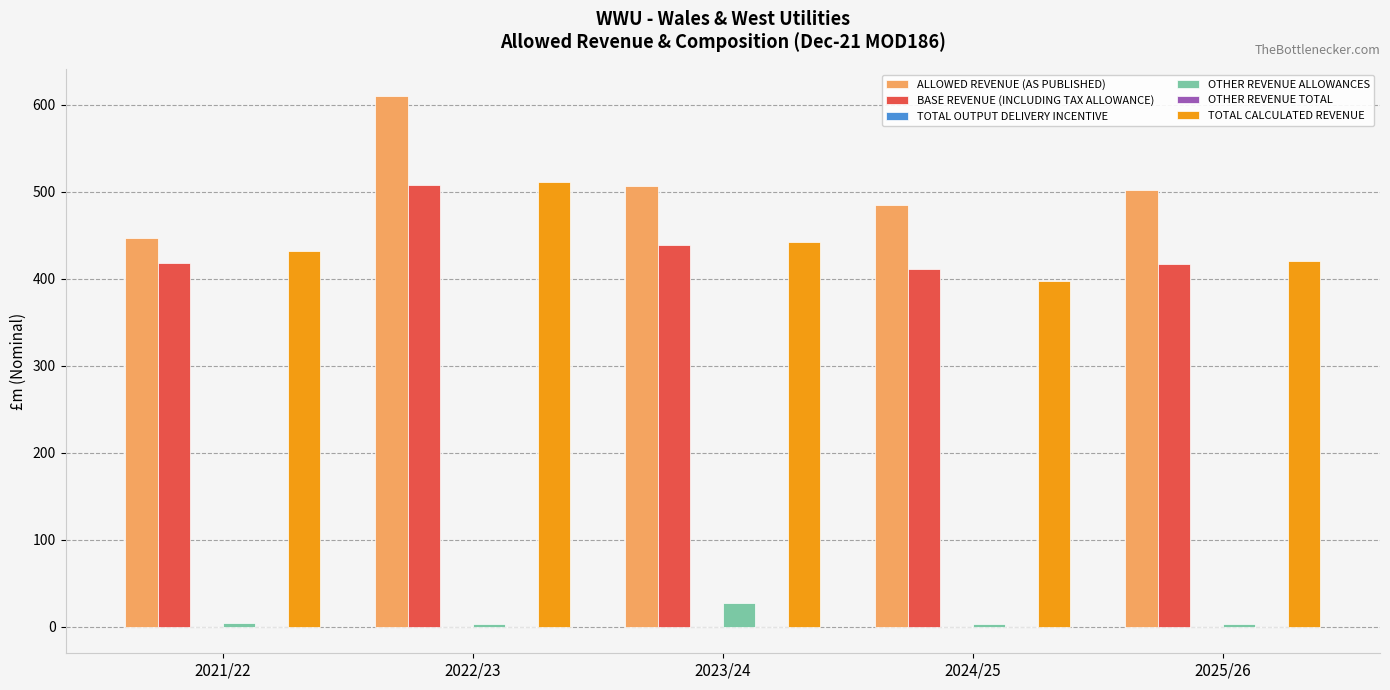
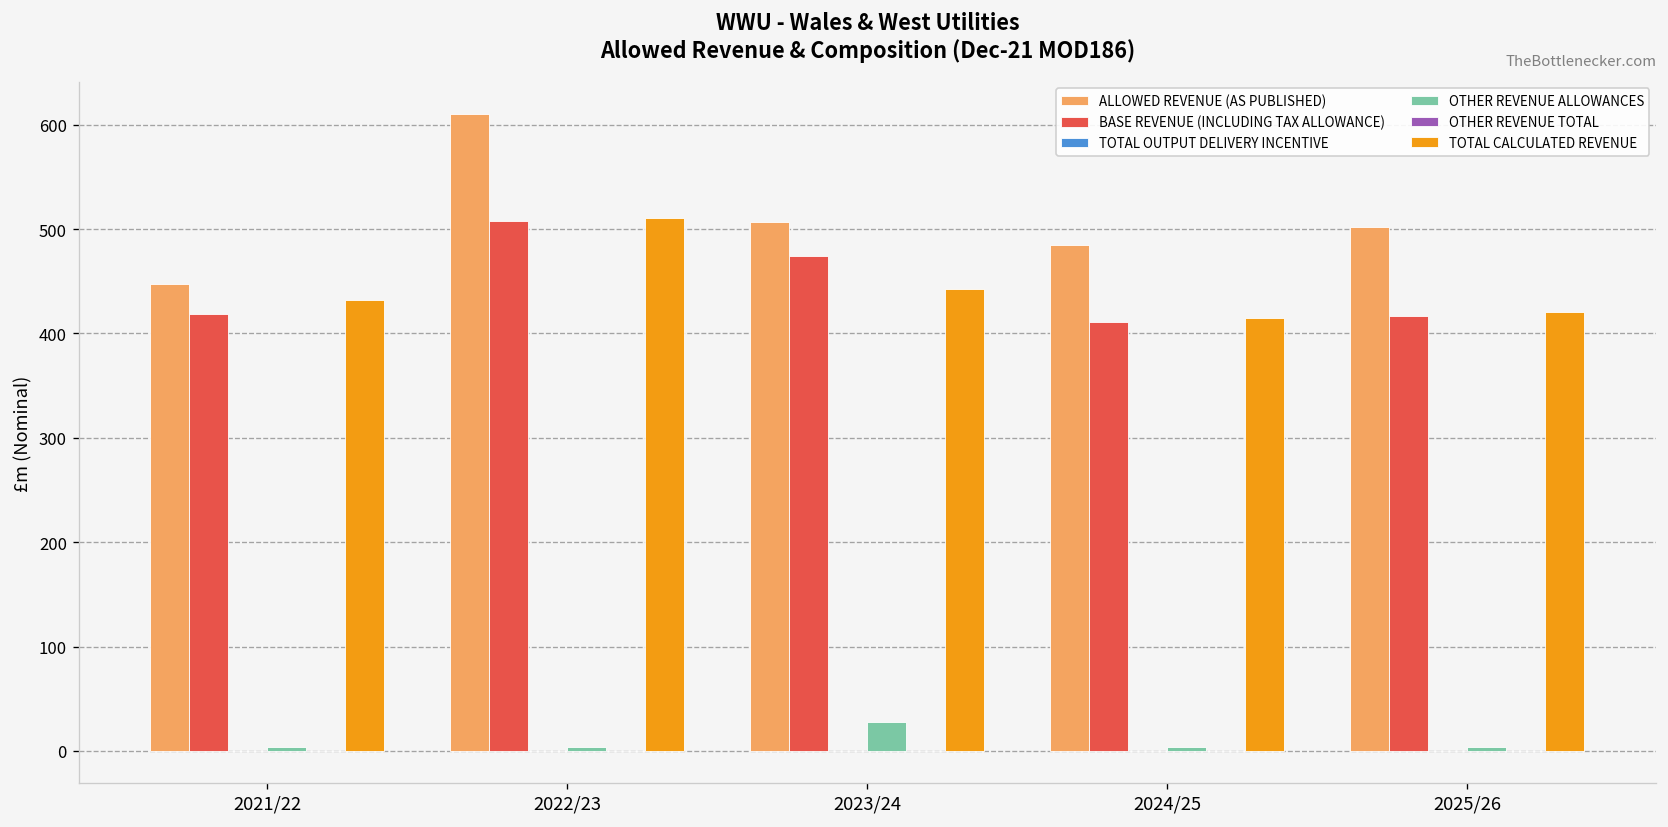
BASE REVENUE (INCLUDING TAX ALLOWANCE), 2023/24: 440 -> 470
TOTAL CALCULATED REVENUE, 2024/25: 400 -> 410
